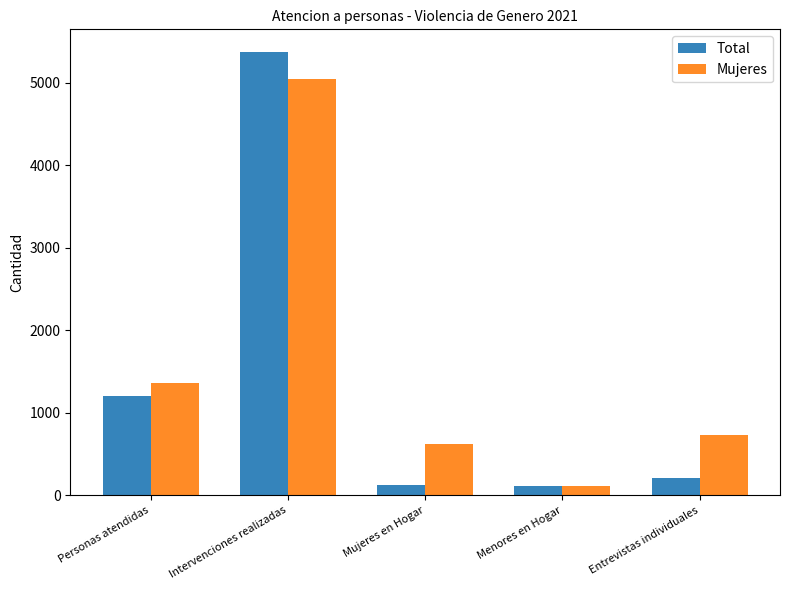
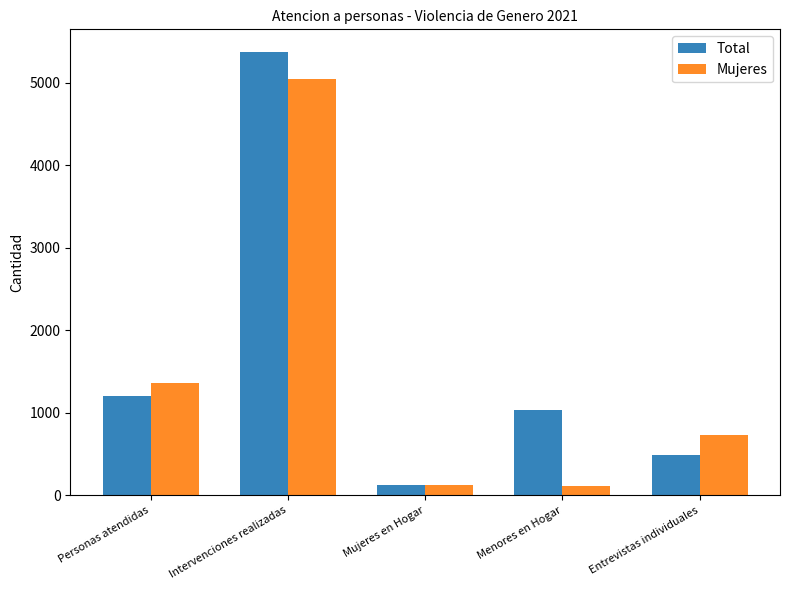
Mujeres, Mujeres en Hogar: 600 -> 100
Total, Menores en Hogar: 100 -> 1000
Total, Entrevistas individuales: 200 -> 500
